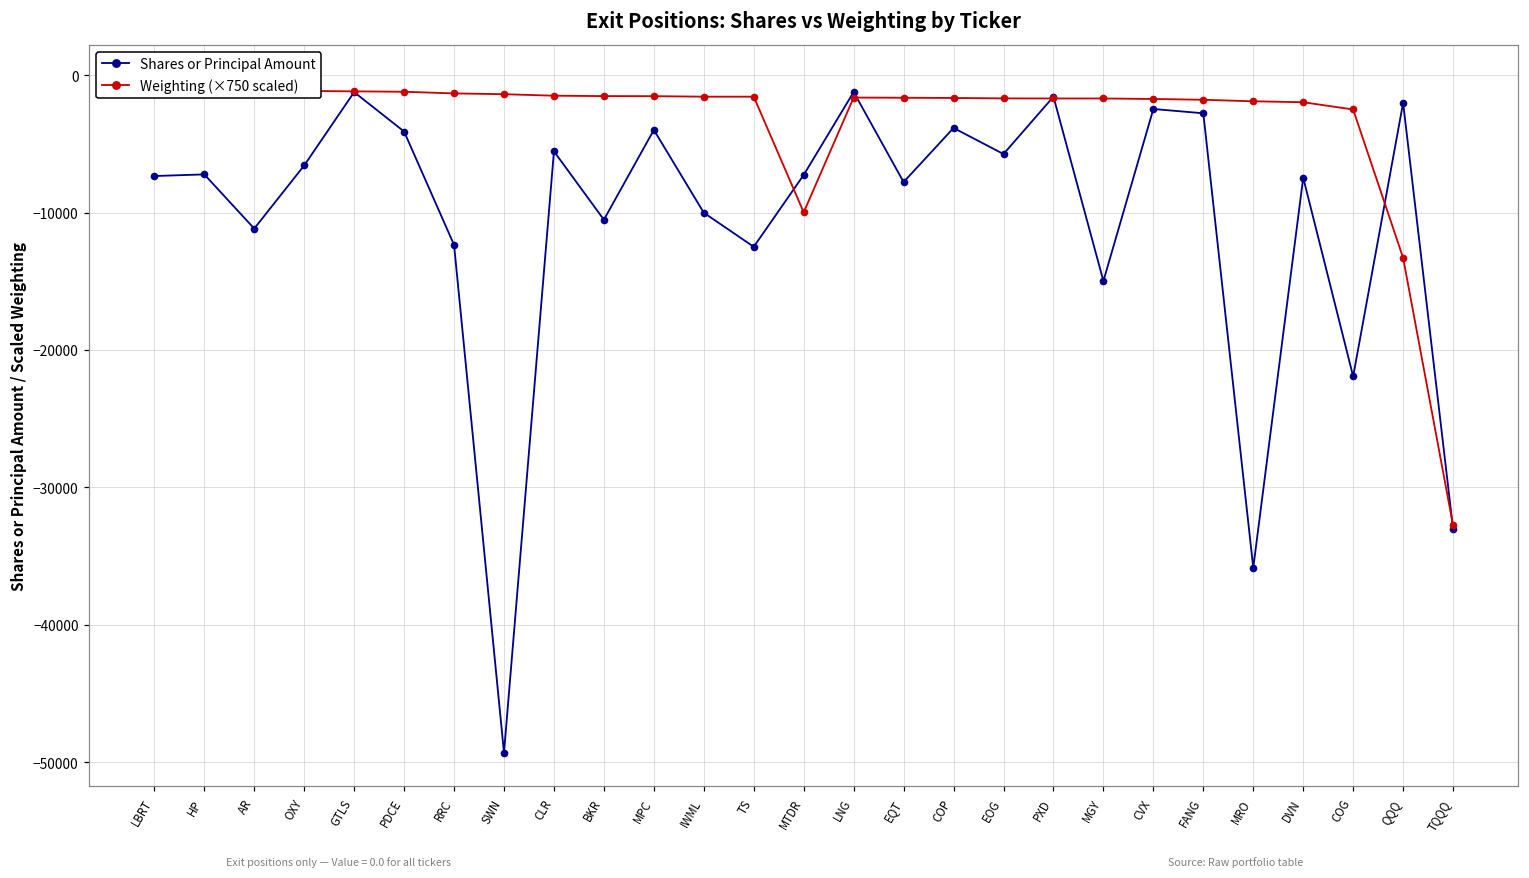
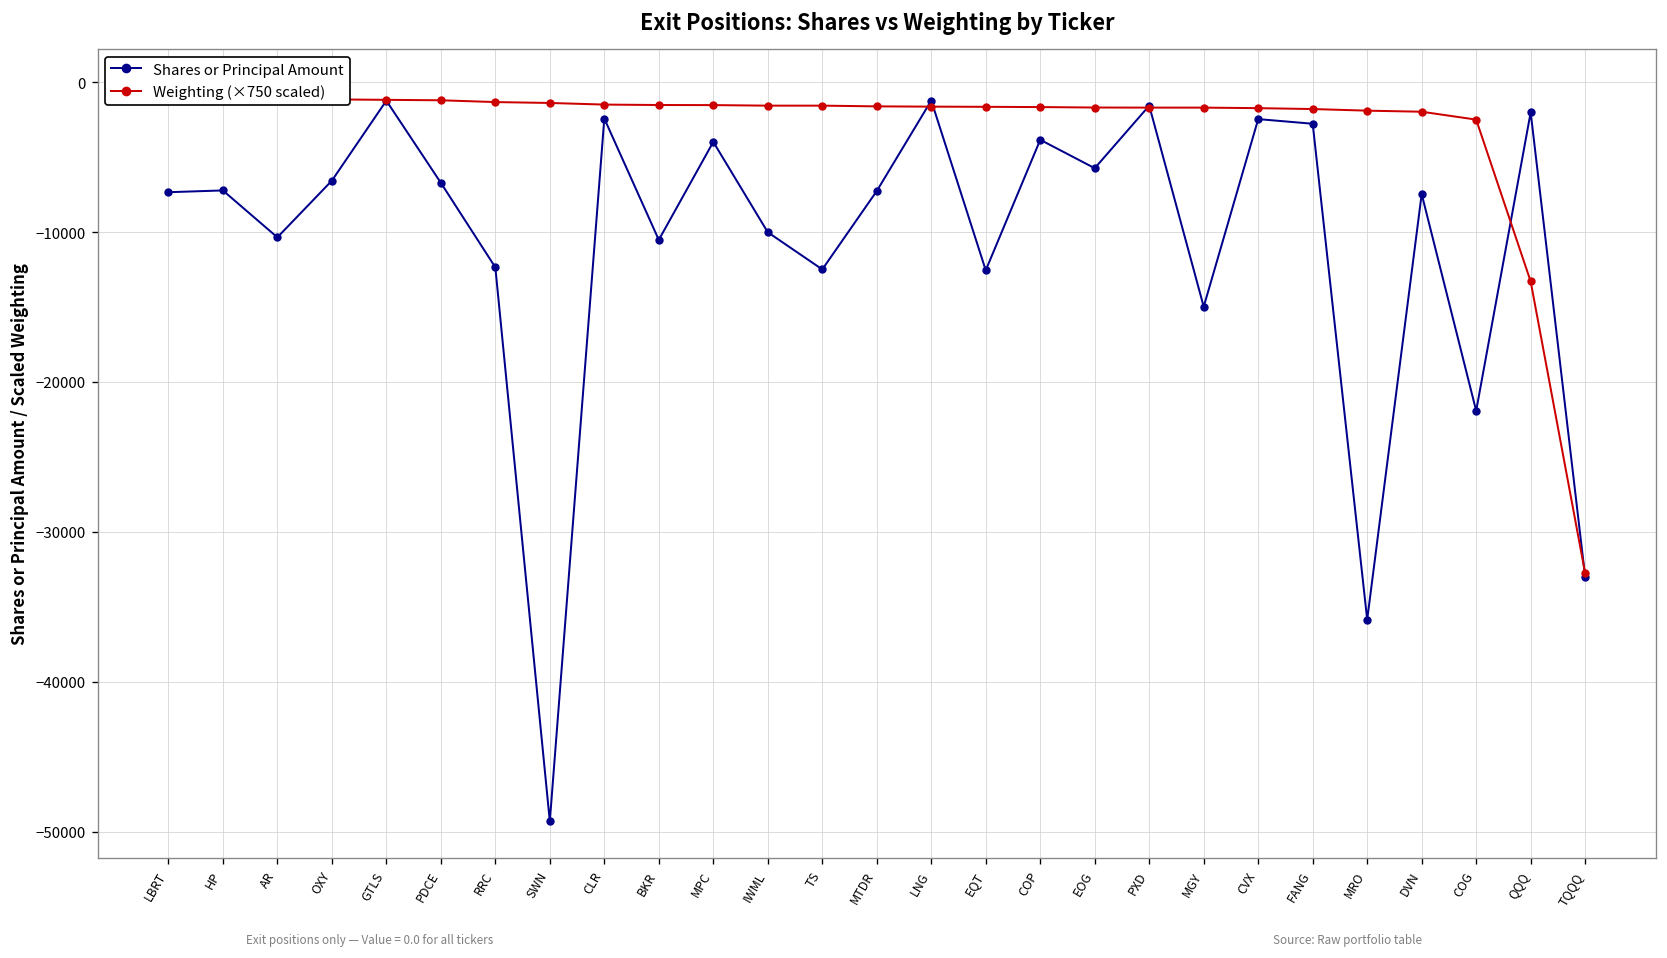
Shares or Principal Amount, AR: -11200 -> -10300
Shares or Principal Amount, PDCE: -4100 -> -6700
Shares or Principal Amount, CLR: -5500 -> -2400
Weighting (×750 scaled), MTDR: -10000 -> -1600
Shares or Principal Amount, EQT: -7800 -> -12500
